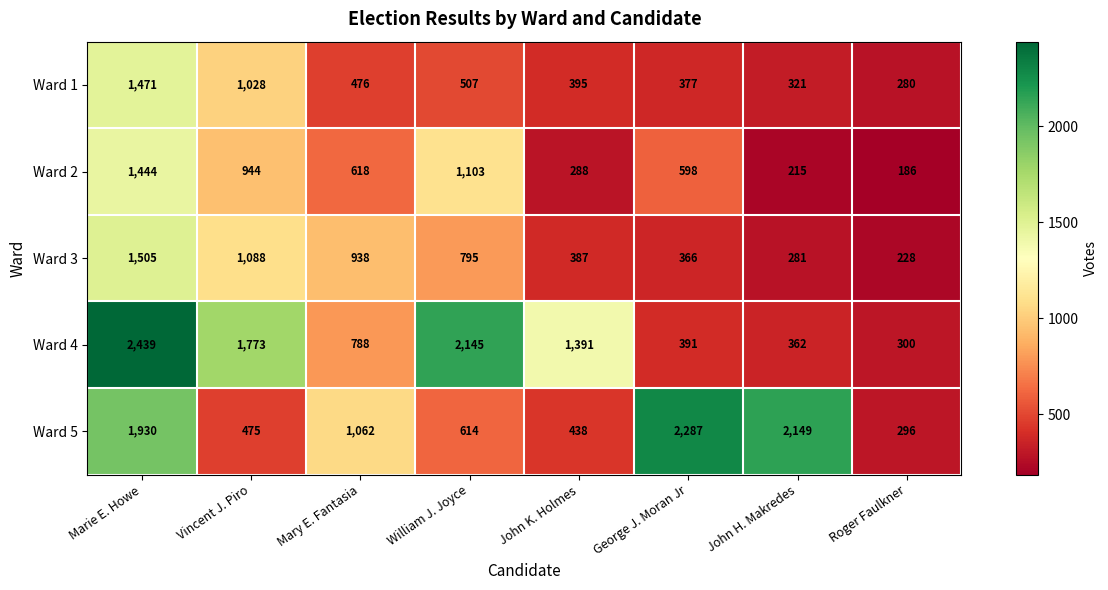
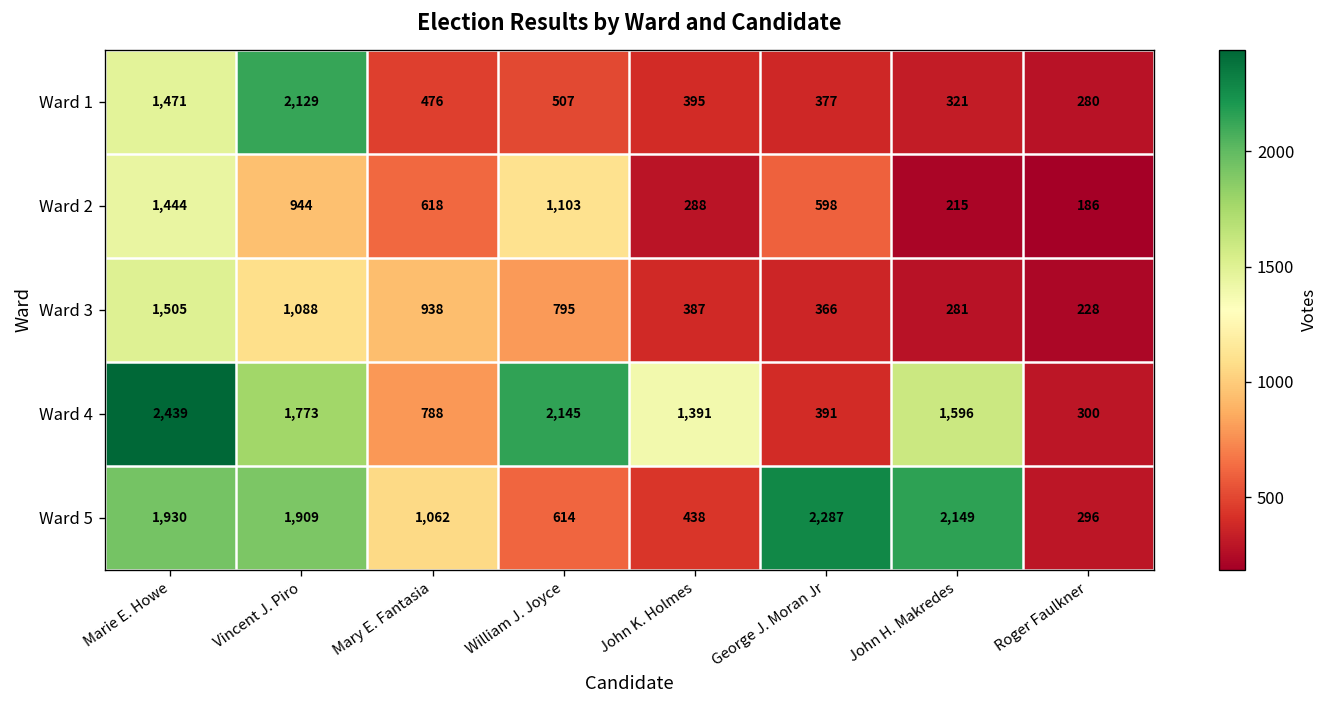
Ward 1, Vincent J. Piro: 1,028 -> 2,129
Ward 4, John H. Makredes: 362 -> 1,596
Ward 5, Vincent J. Piro: 475 -> 1,909
